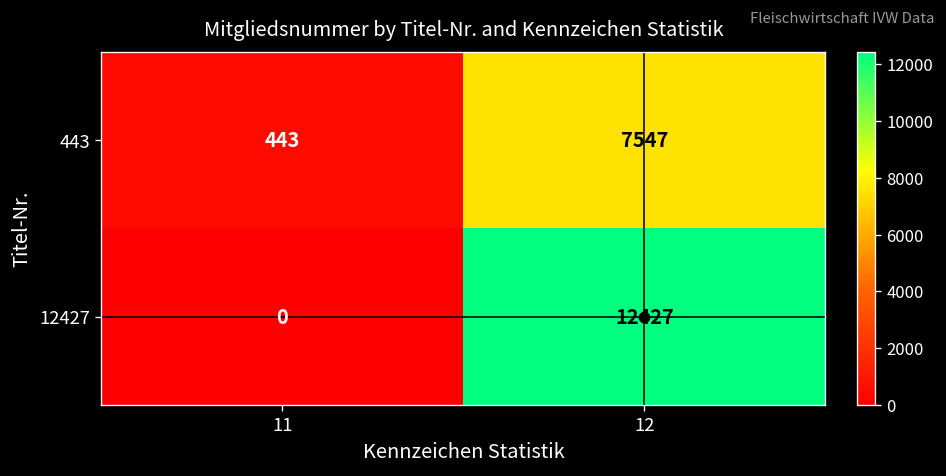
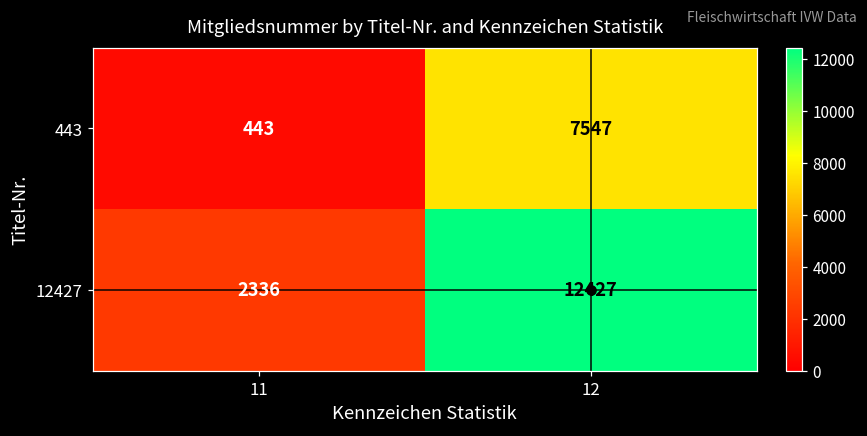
12427, 11: 0 -> 2336
